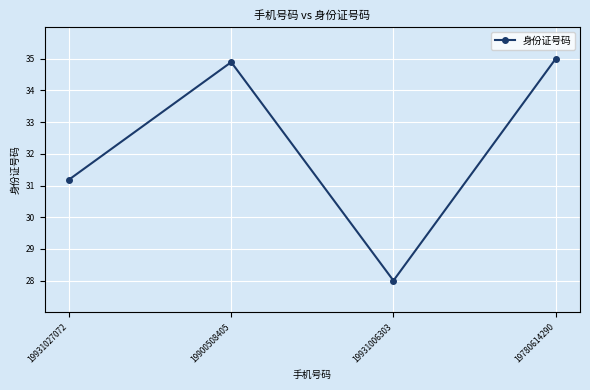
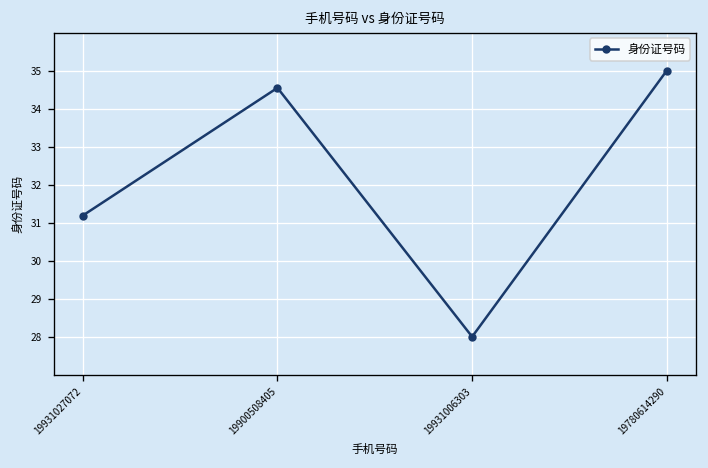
19900508405: 34.9 -> 34.5
